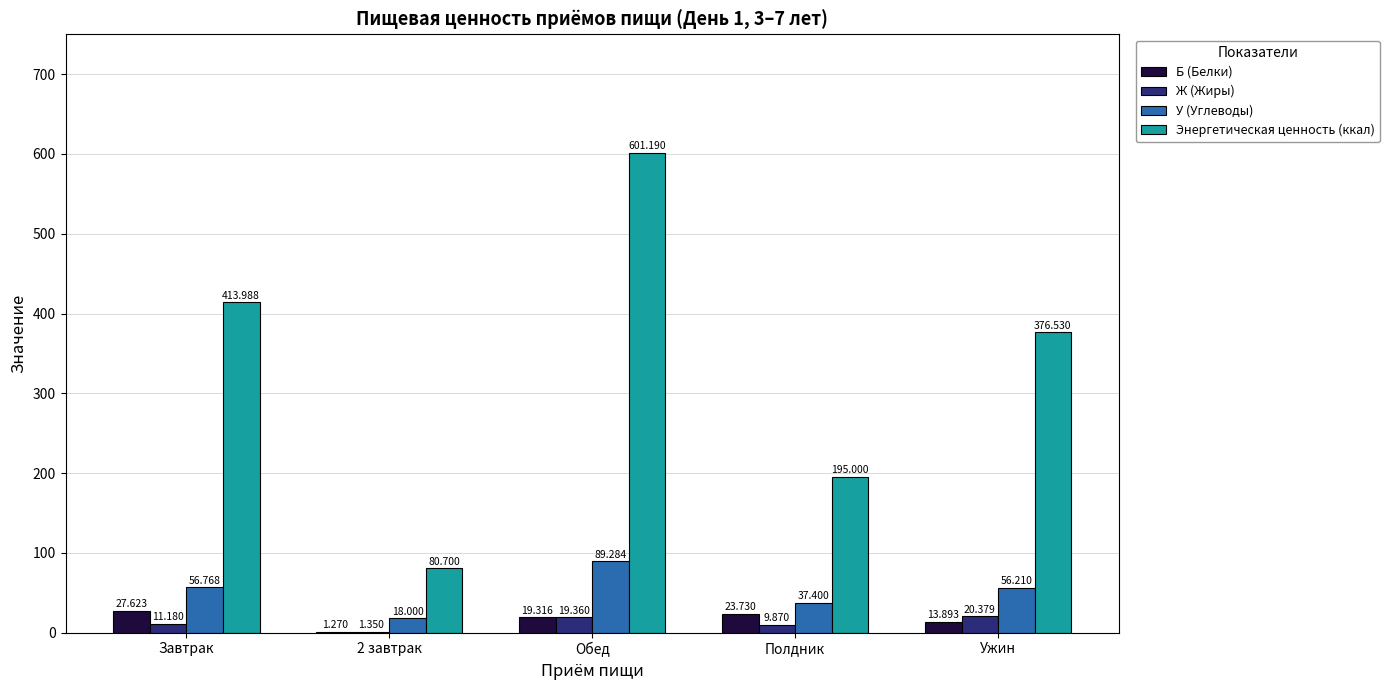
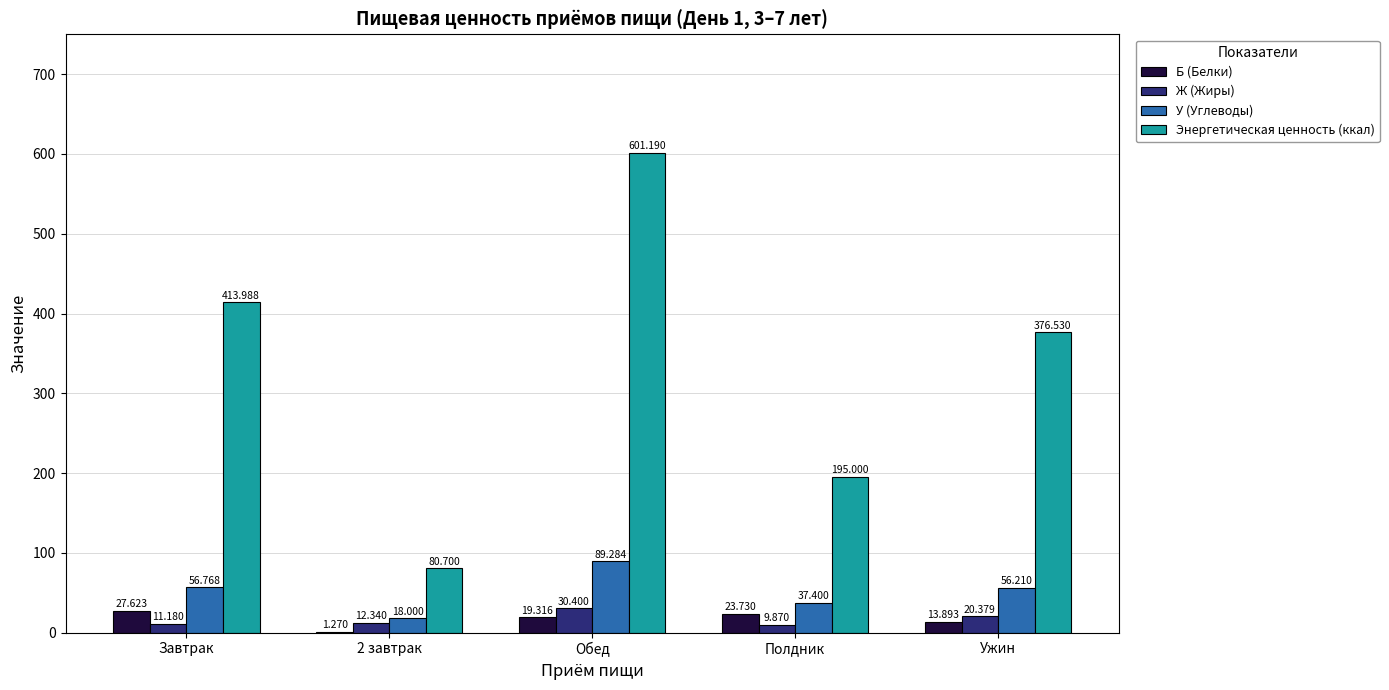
Ж (Жиры), 2 завтрак: 1.350 -> 12.340
Ж (Жиры), Обед: 19.360 -> 30.400
